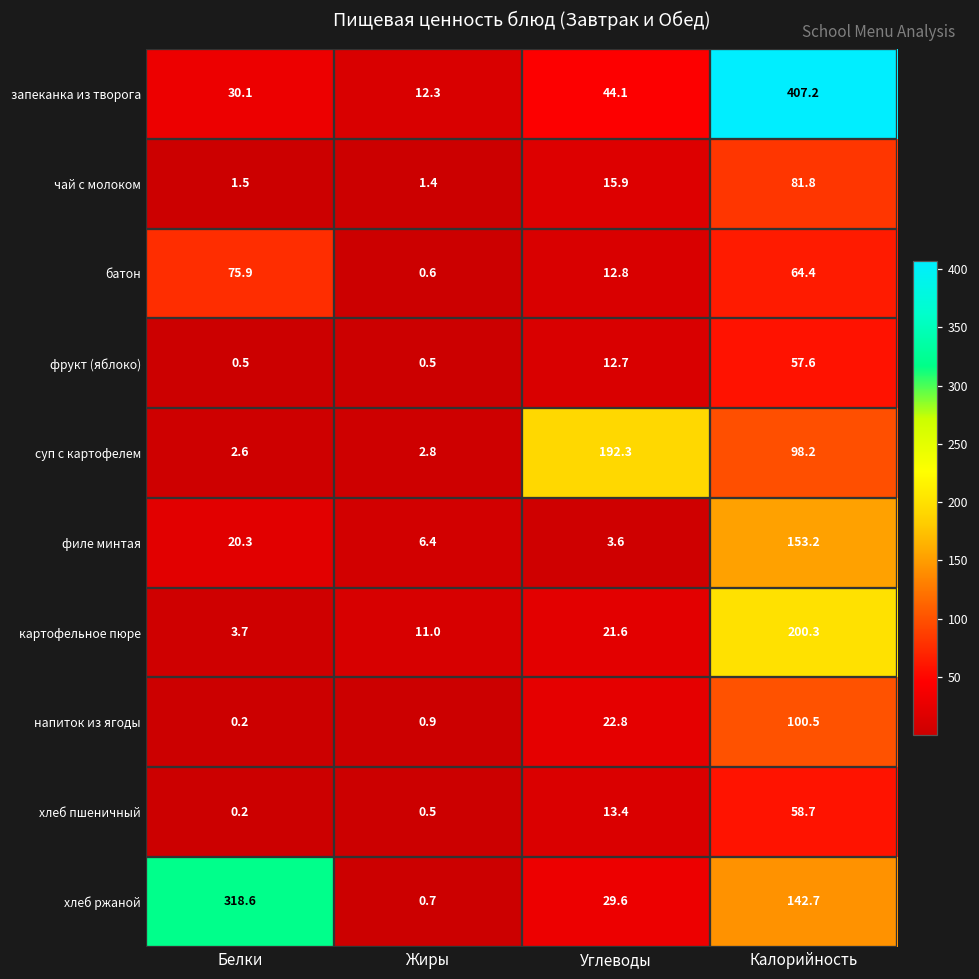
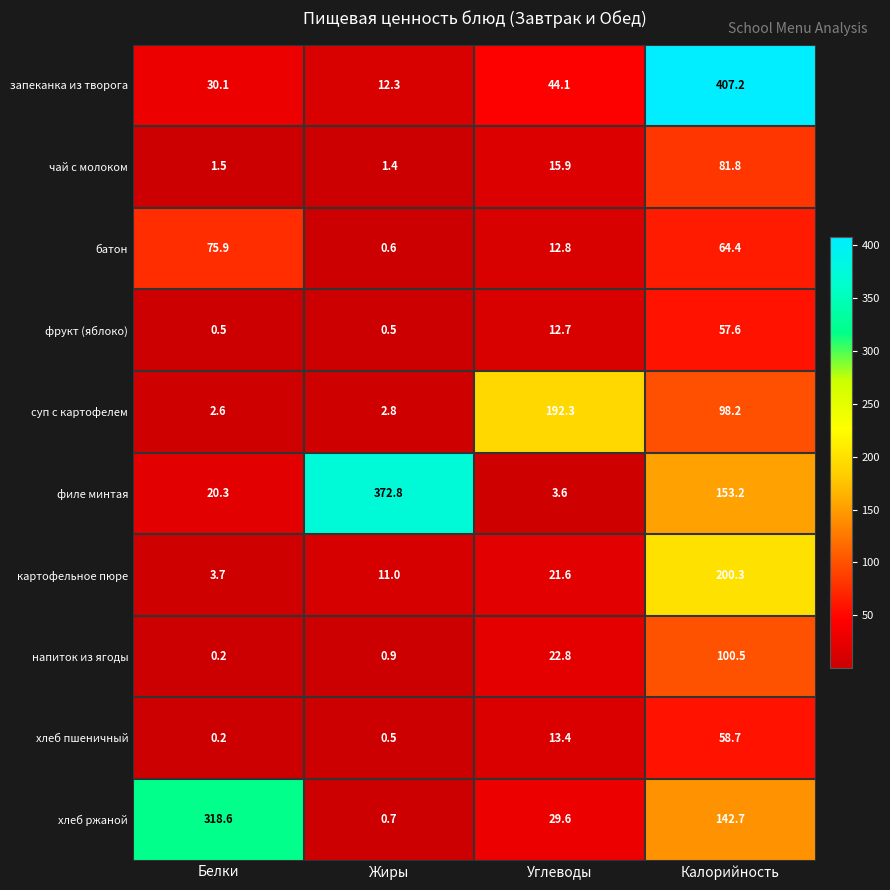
филе минтая, Жиры: 6.4 -> 372.8
